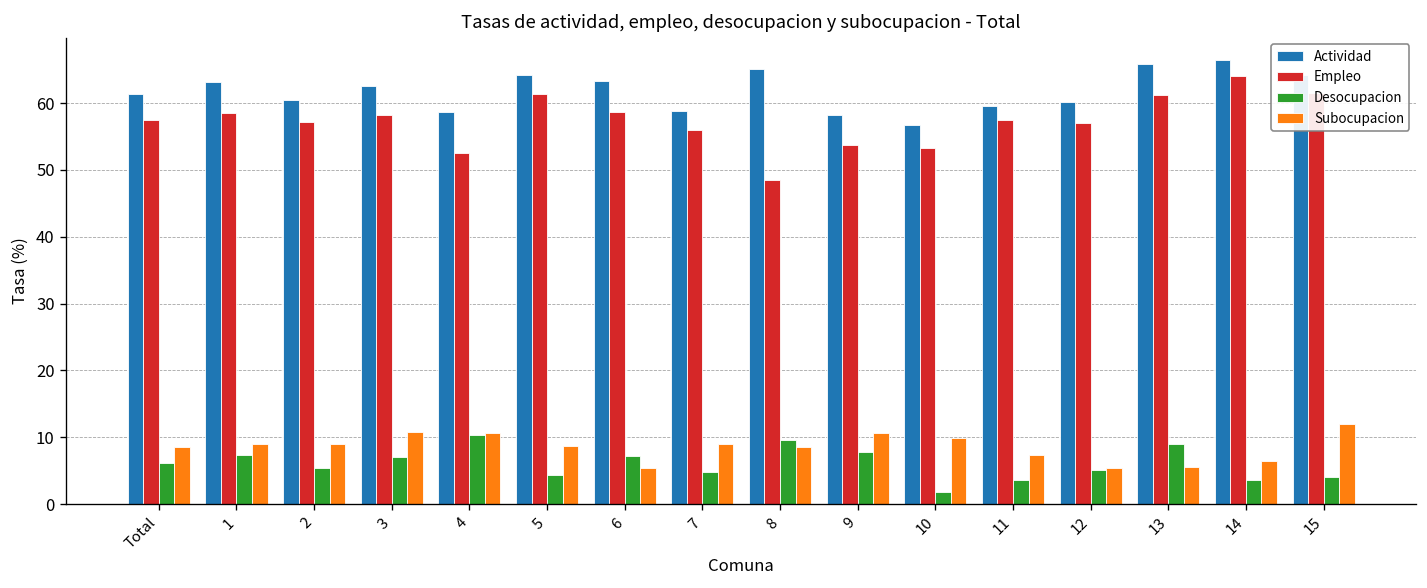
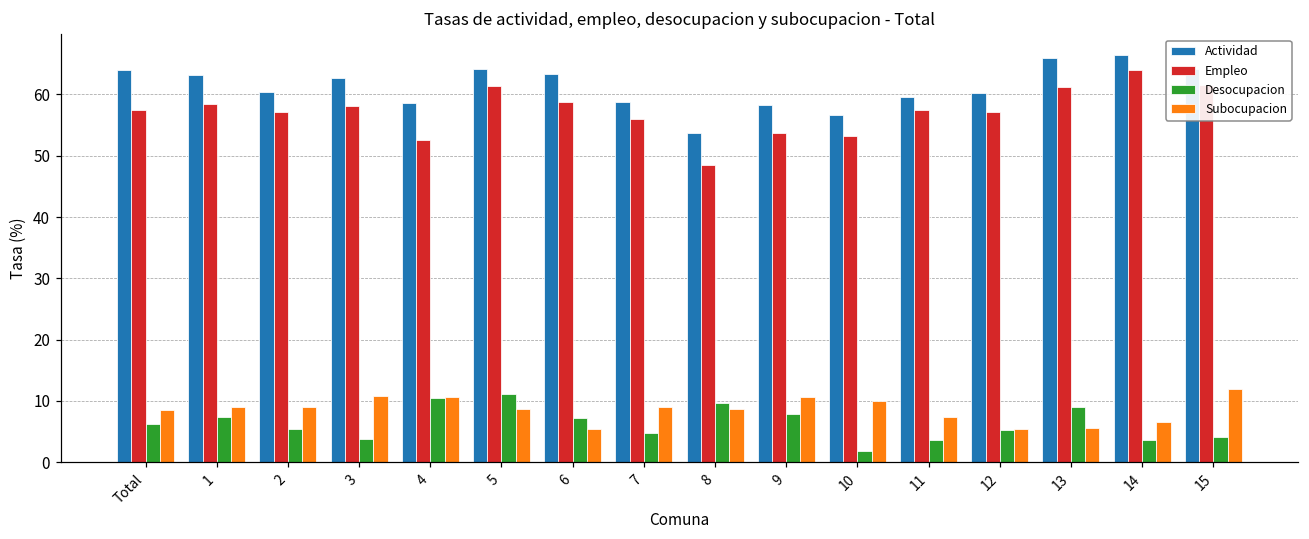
Actividad, Total: 61 -> 64
Desocupacion, 3: 7 -> 4
Desocupacion, 5: 4 -> 11
Actividad, 8: 65 -> 54
